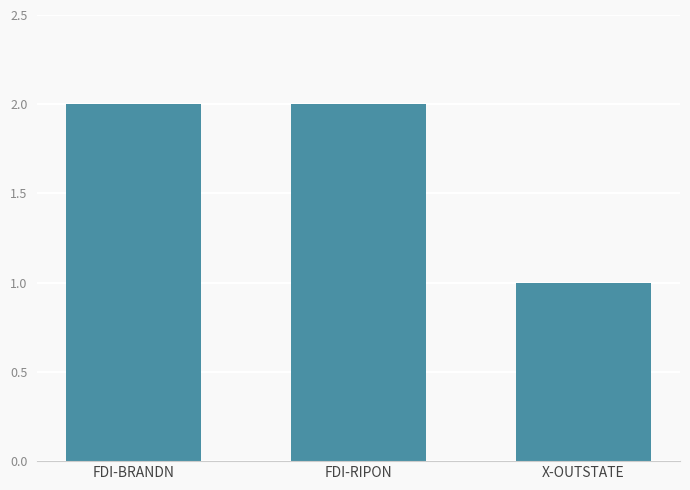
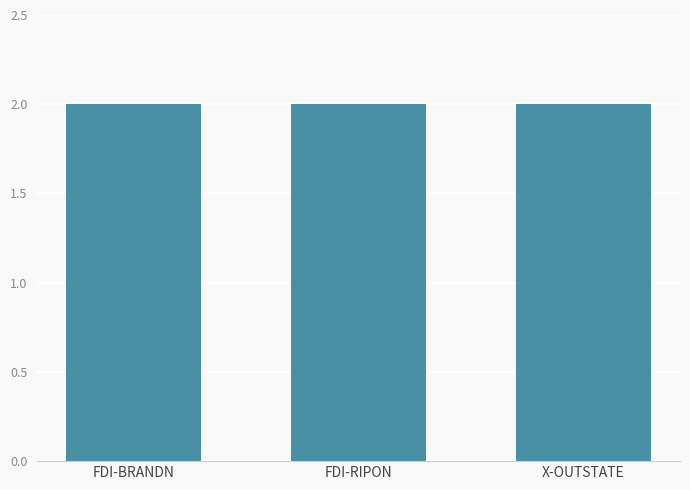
X-OUTSTATE: 1 -> 2
